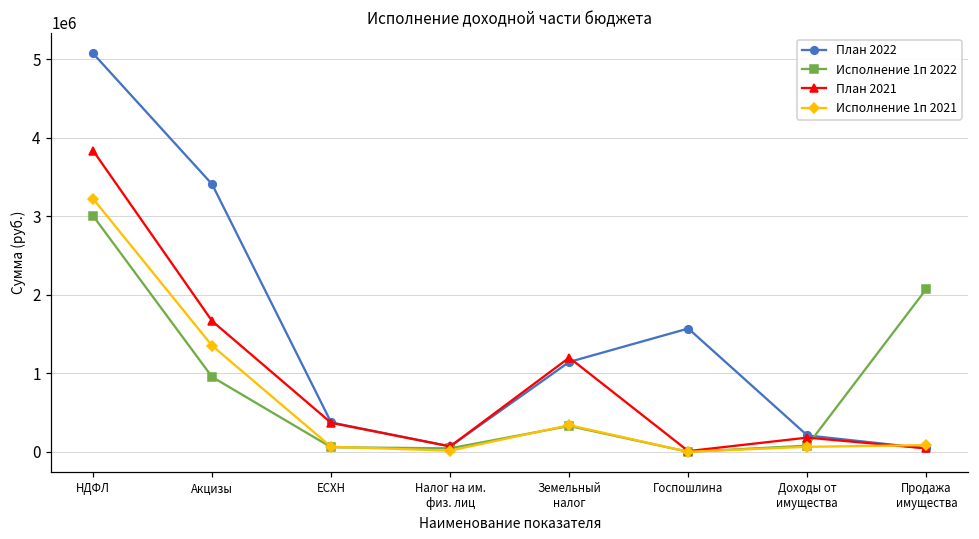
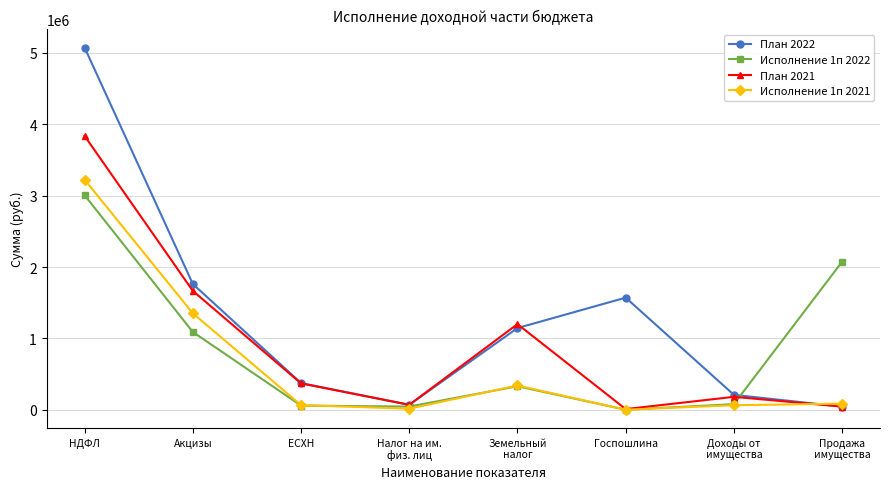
План 2022, Акцизы: 3400000 -> 1800000
Исполнение 1п 2022, Акцизы: 1000000 -> 1100000
